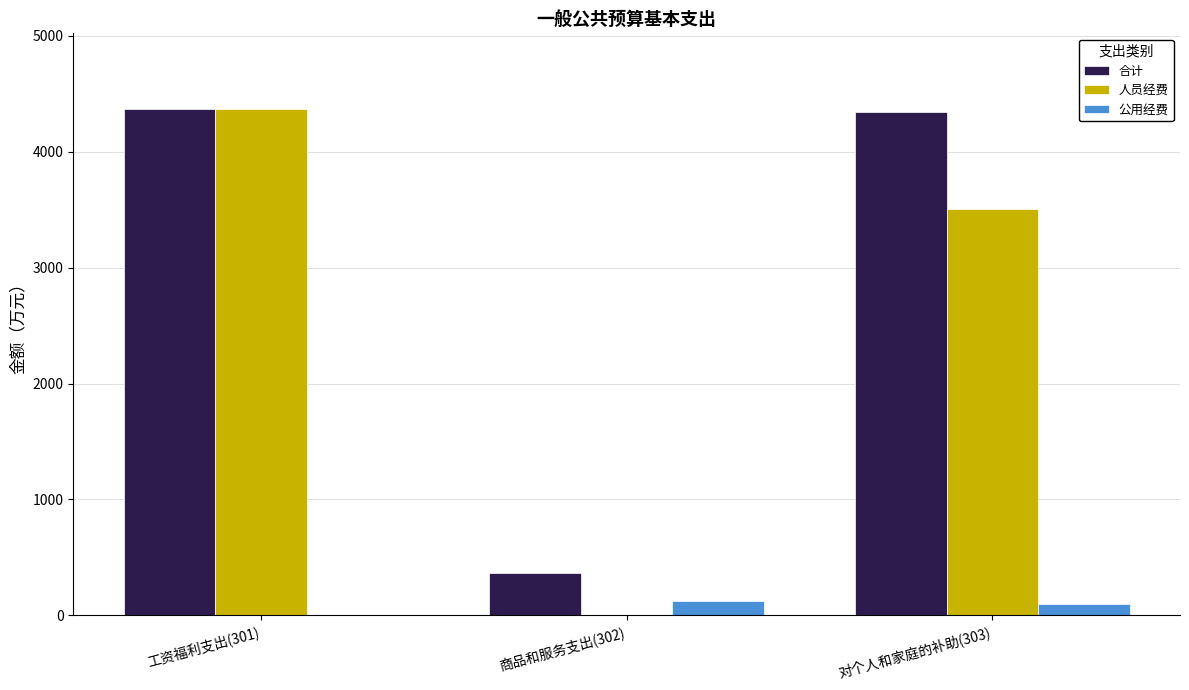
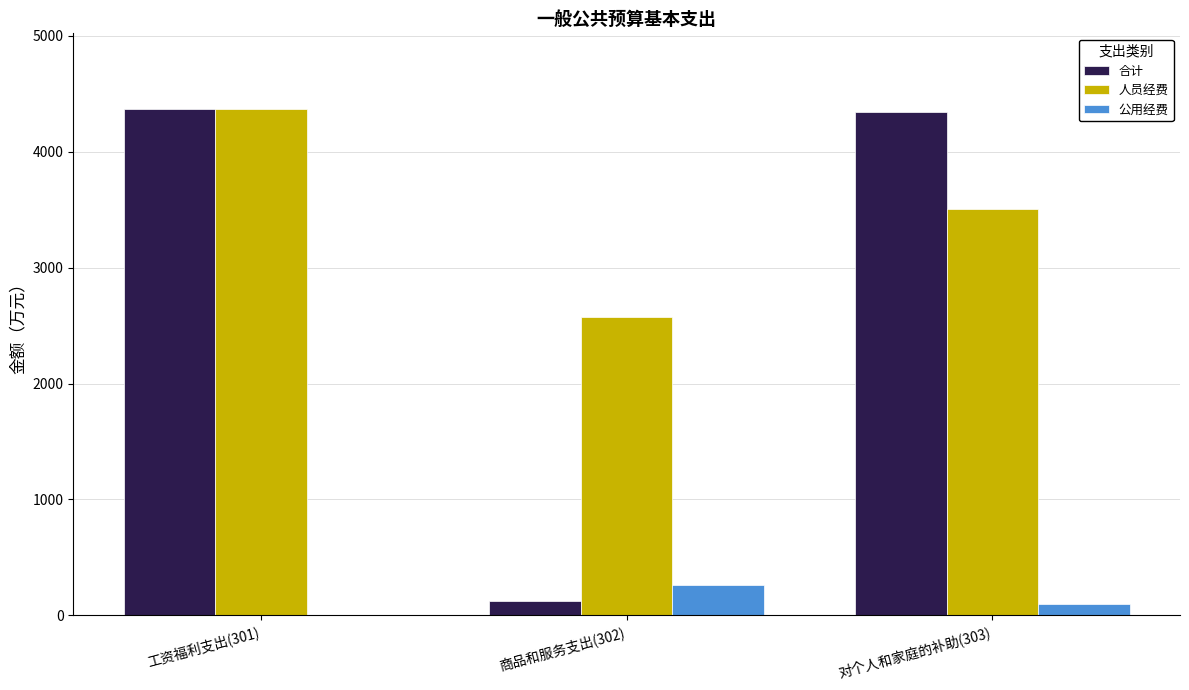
合计, 商品和服务支出(302): 360 -> 130
人员经费, 商品和服务支出(302): 0 -> 2580
公用经费, 商品和服务支出(302): 130 -> 260
